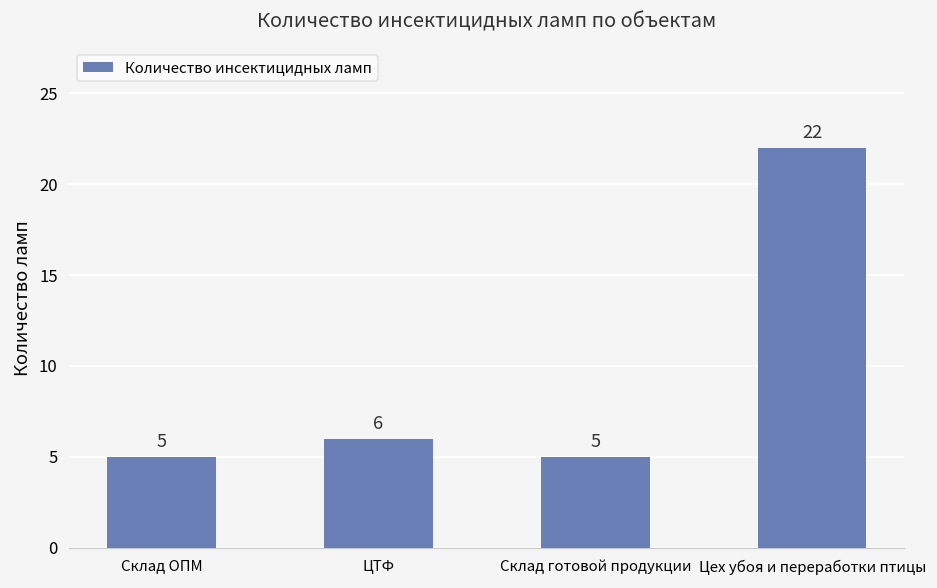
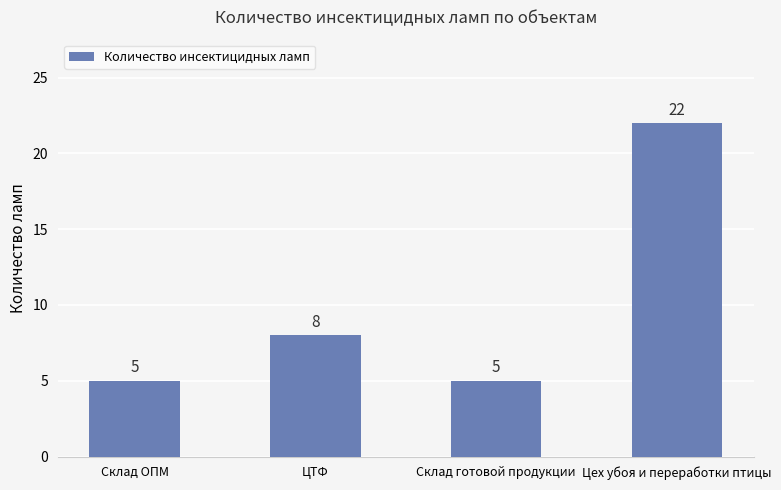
ЦТФ: 6 -> 8
